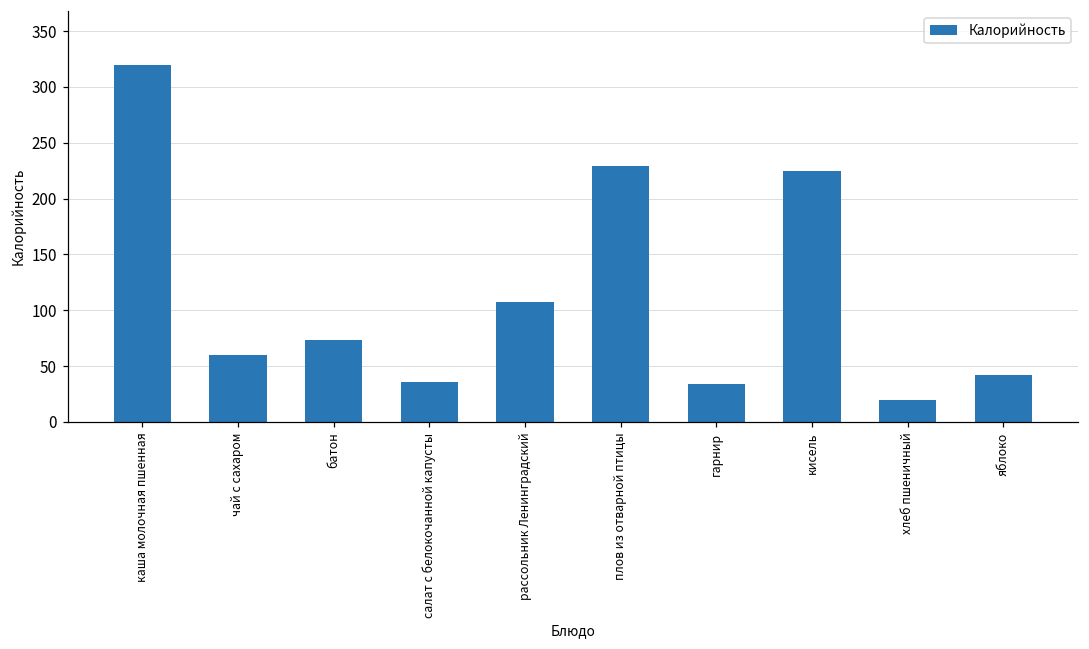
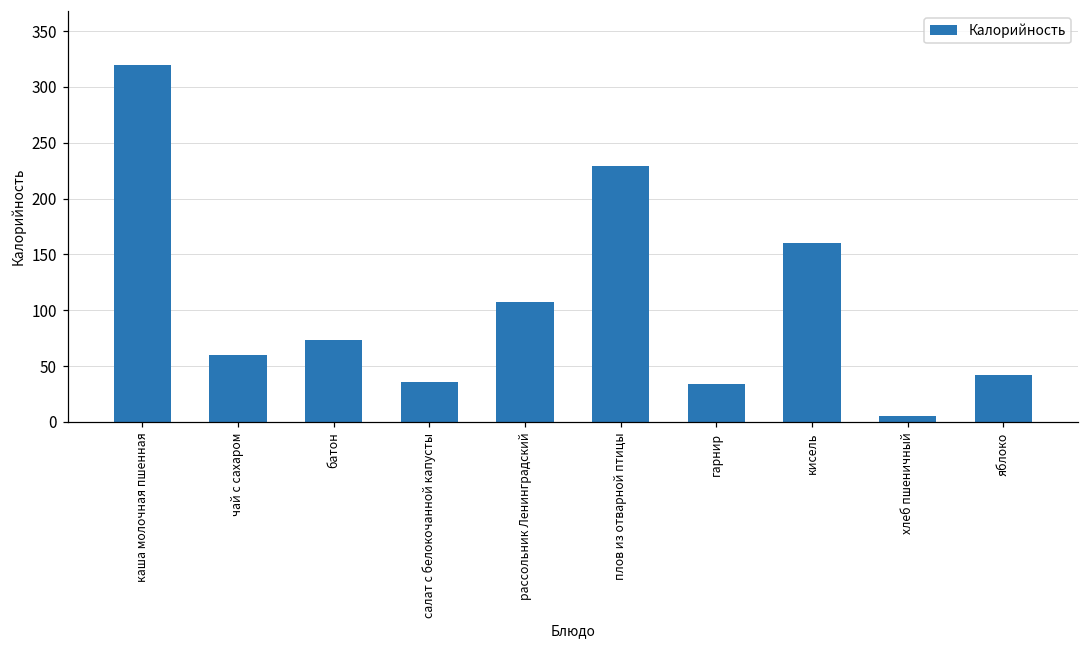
кисель: 225 -> 160
хлеб пшеничный: 20 -> 5
